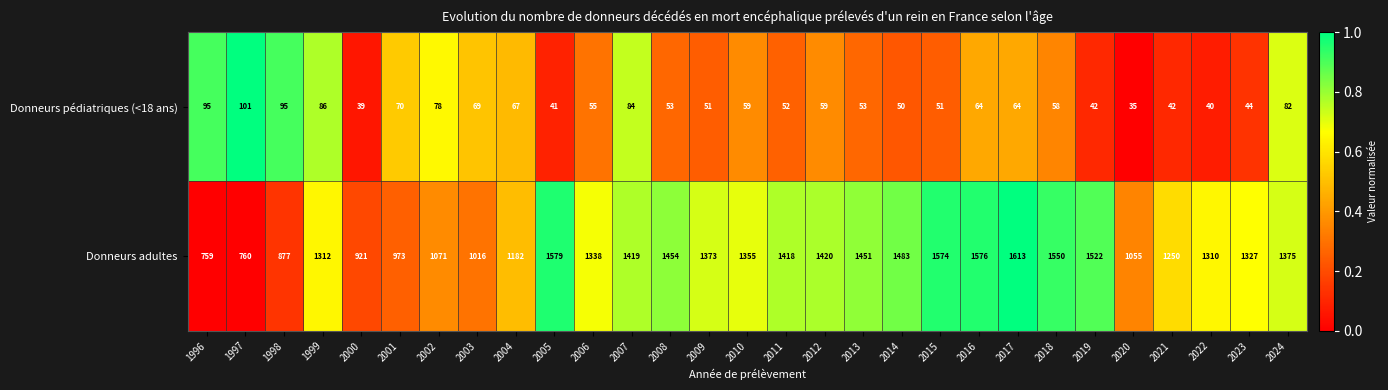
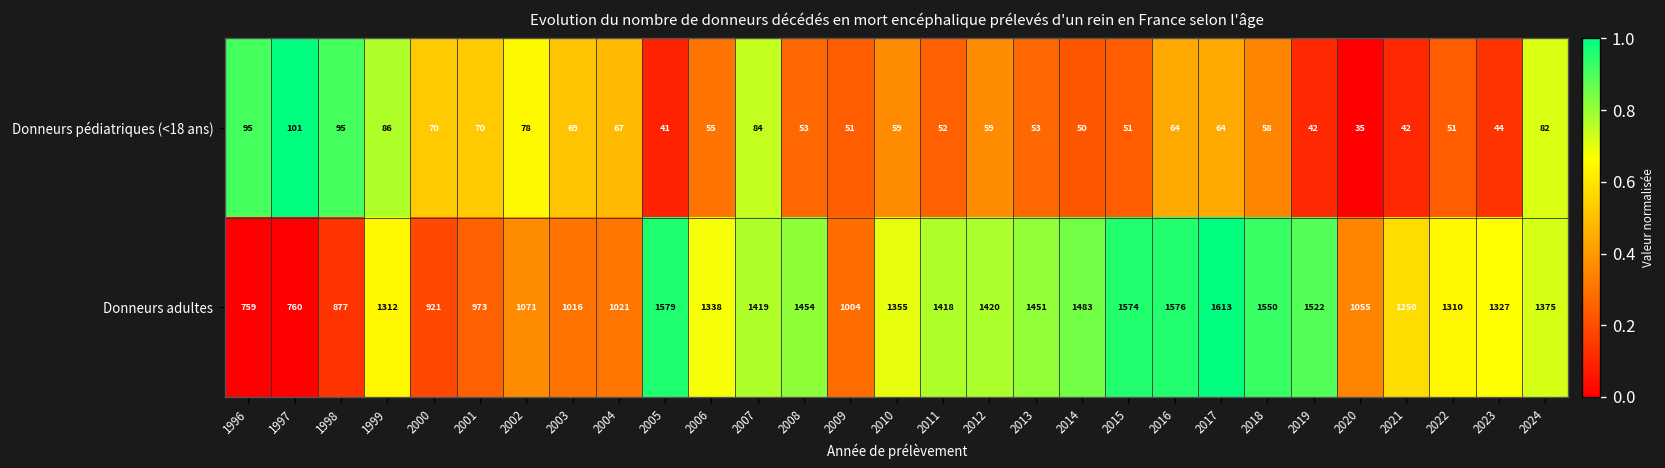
Donneurs pédiatriques (<18 ans), 2000: 39 -> 70
Donneurs pédiatriques (<18 ans), 2022: 40 -> 51
Donneurs adultes, 2004: 1182 -> 1021
Donneurs adultes, 2009: 1373 -> 1004
